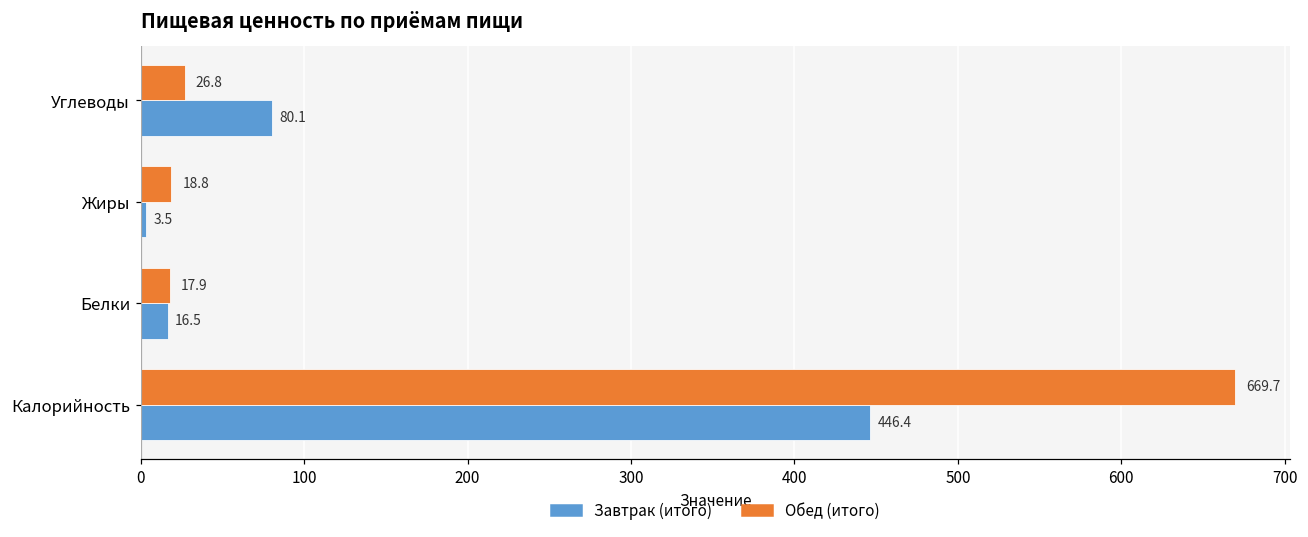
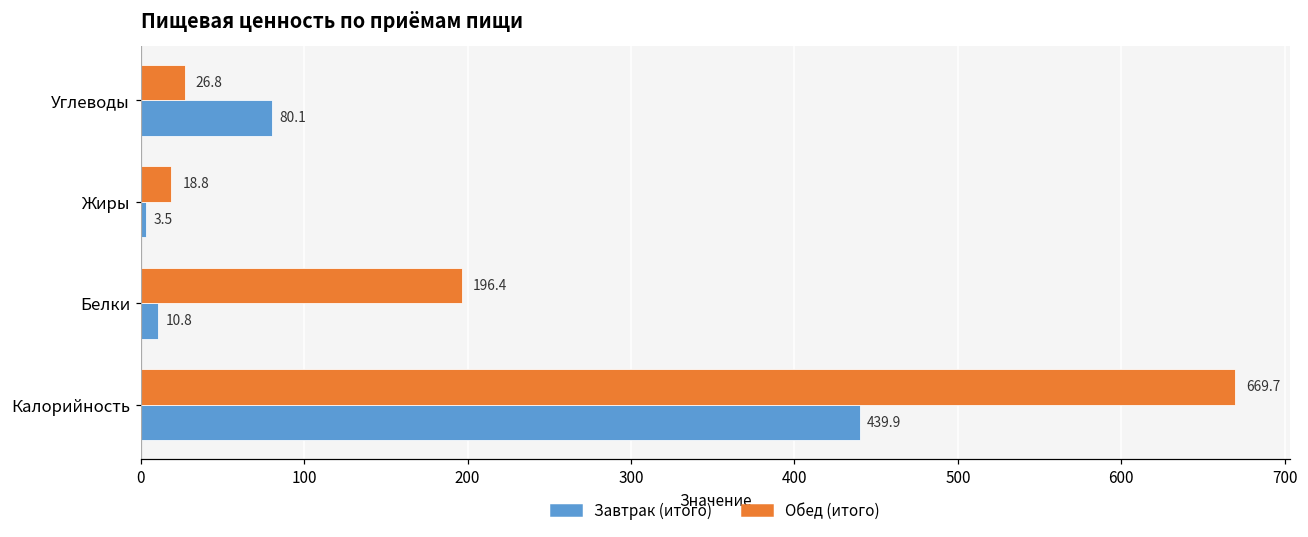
Обед (итого), Белки: 17.9 -> 196.4
Завтрак (итого), Белки: 16.5 -> 10.8
Завтрак (итого), Калорийность: 446.4 -> 439.9
